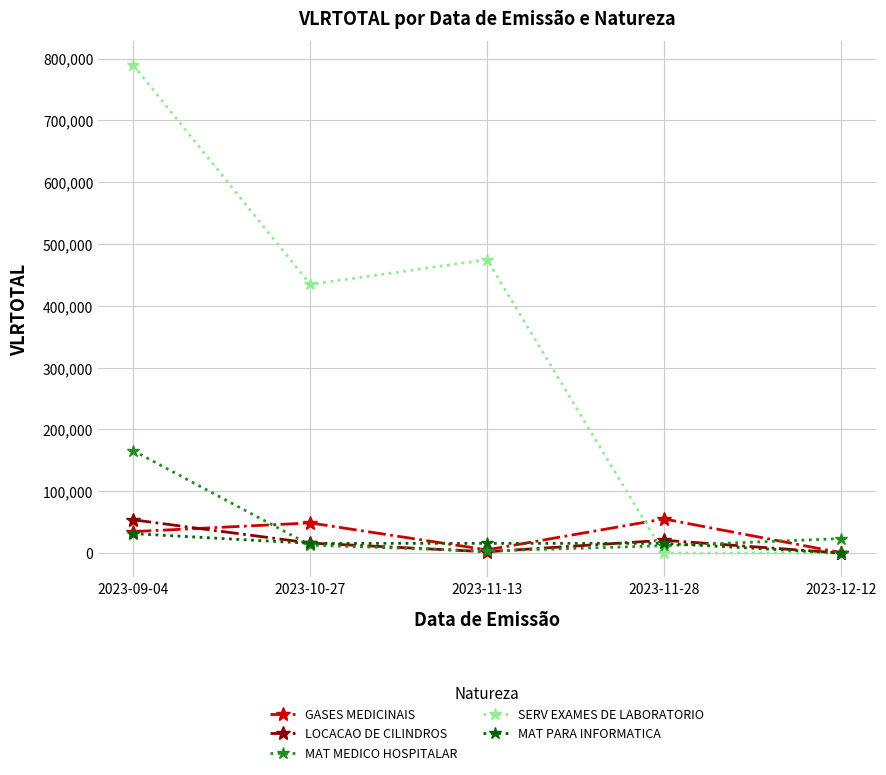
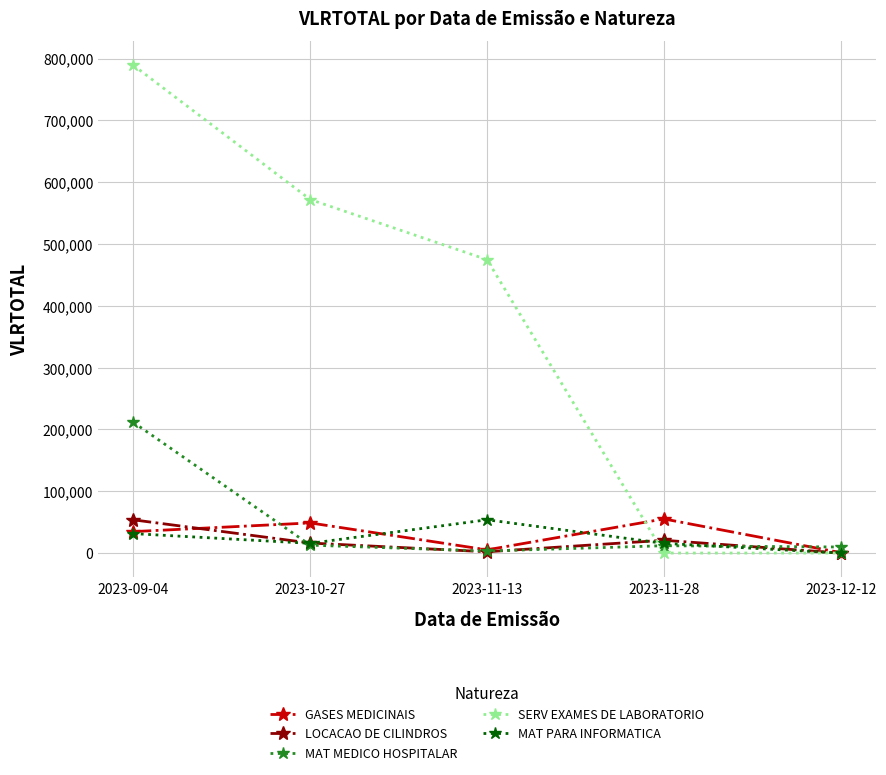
MAT MEDICO HOSPITALAR, 2023-09-04: 170,000 -> 210,000
SERV EXAMES DE LABORATORIO, 2023-10-27: 430,000 -> 570,000
MAT PARA INFORMATICA, 2023-11-13: 20,000 -> 50,000
MAT MEDICO HOSPITALAR, 2023-12-12: 20,000 -> 10,000
